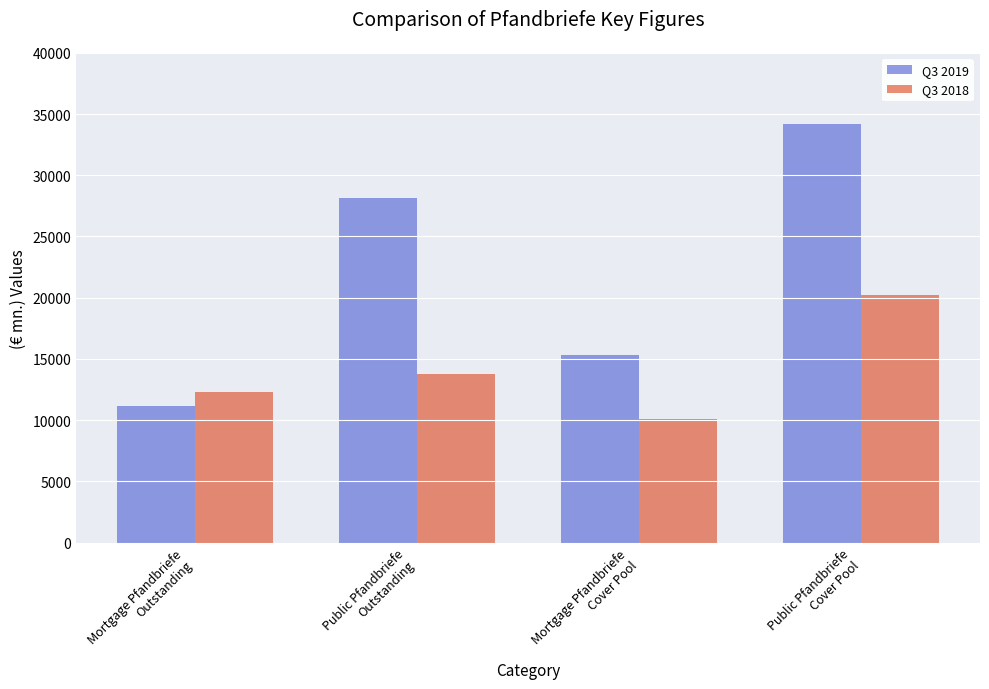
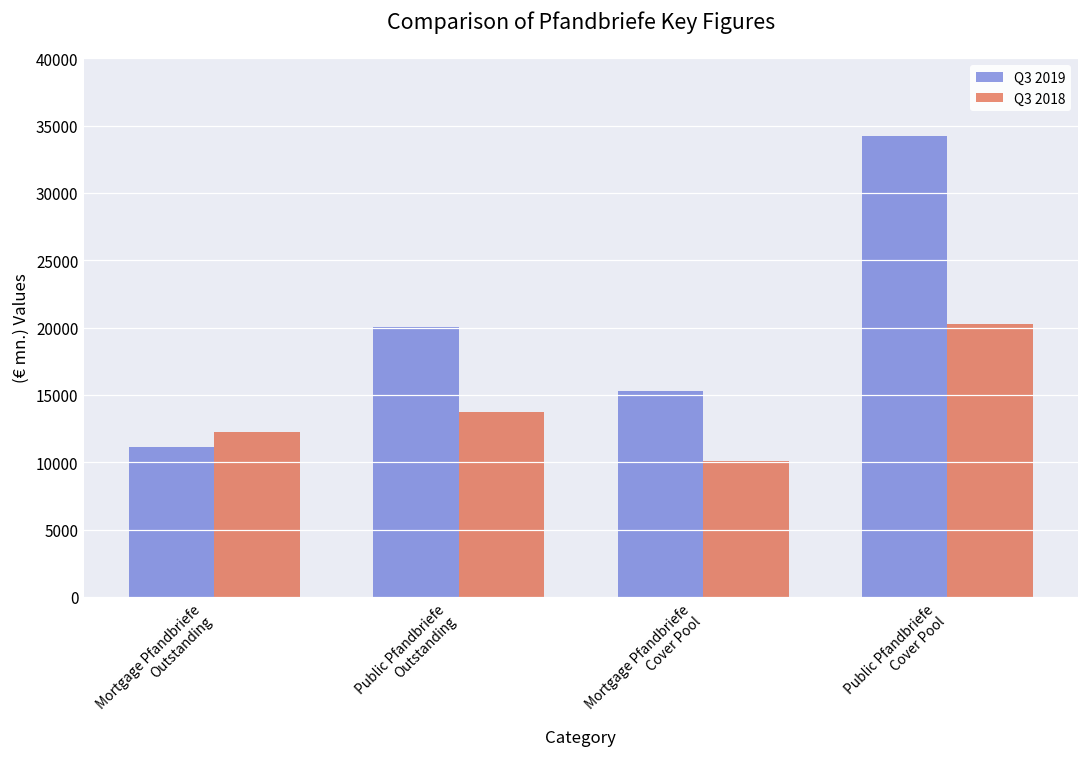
Q3 2019, Public Pfandbriefe Outstanding: 28200 -> 20000
